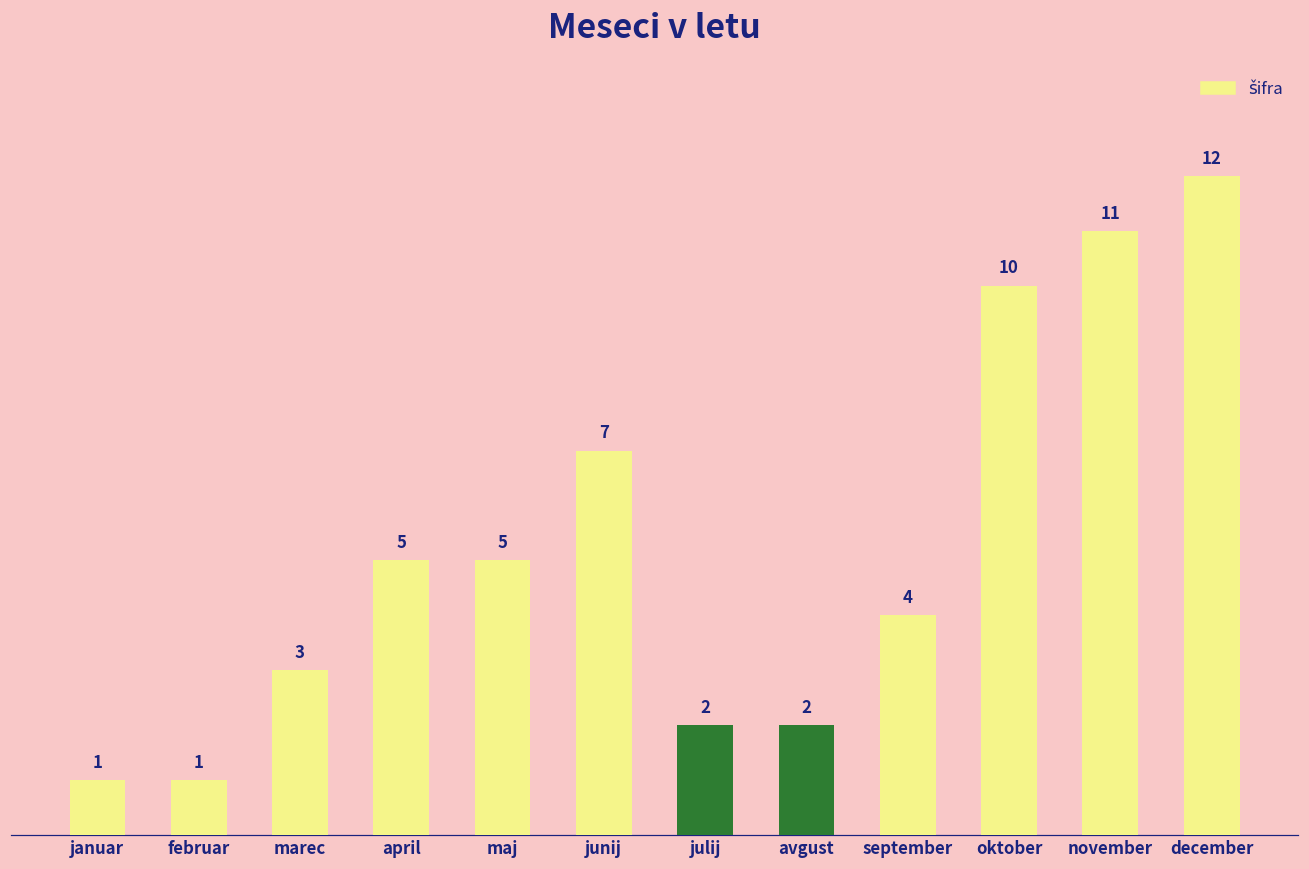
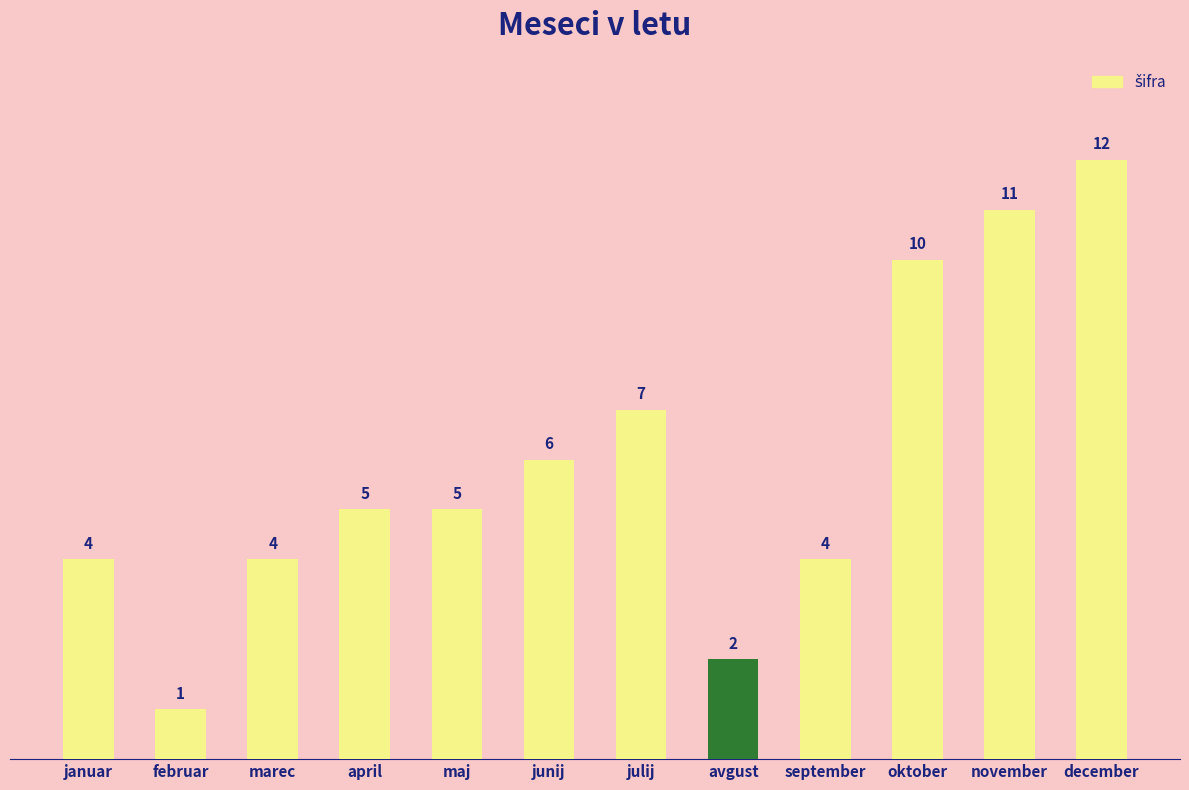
januar: 1 -> 4
marec: 3 -> 4
junij: 7 -> 6
julij: 2 -> 7
